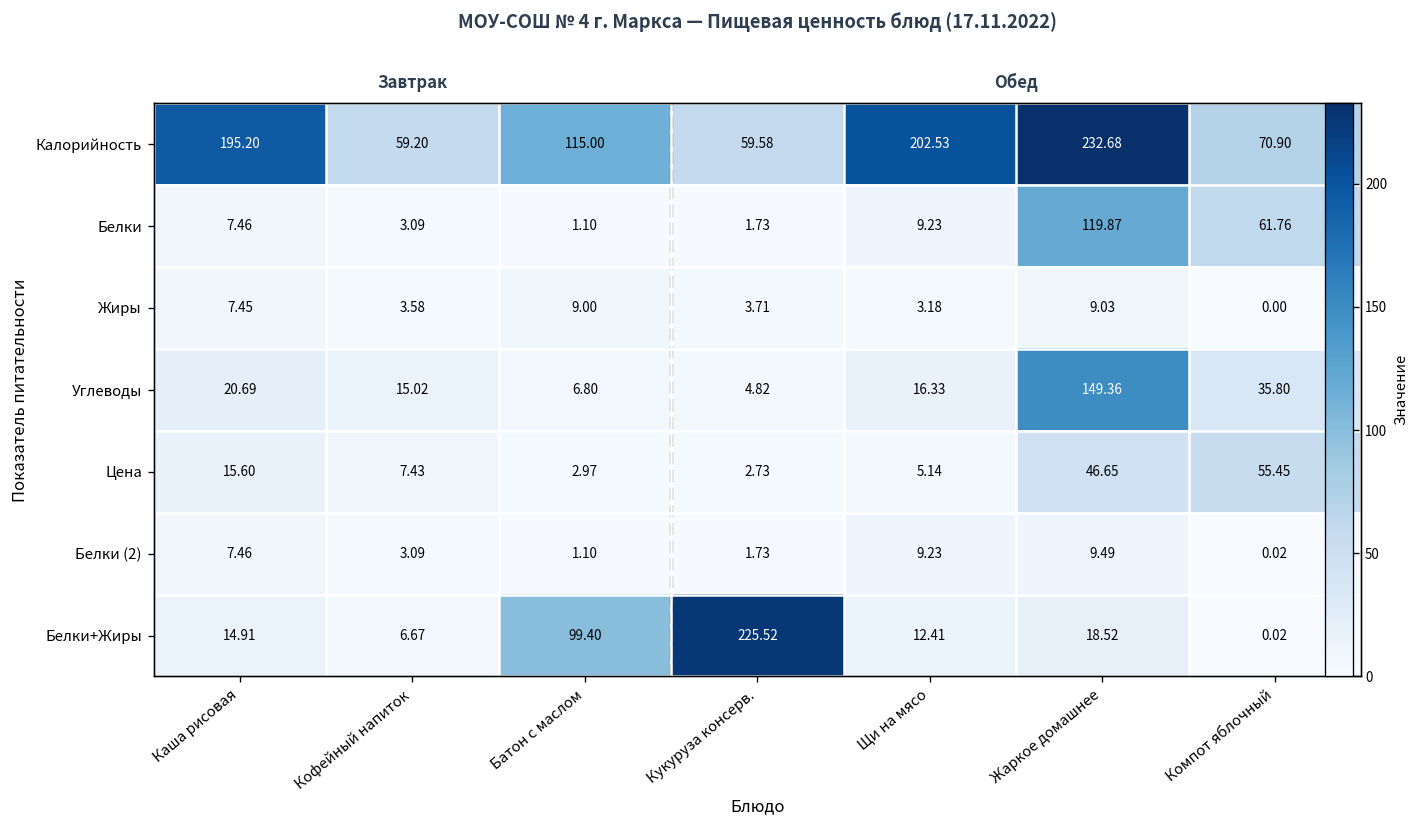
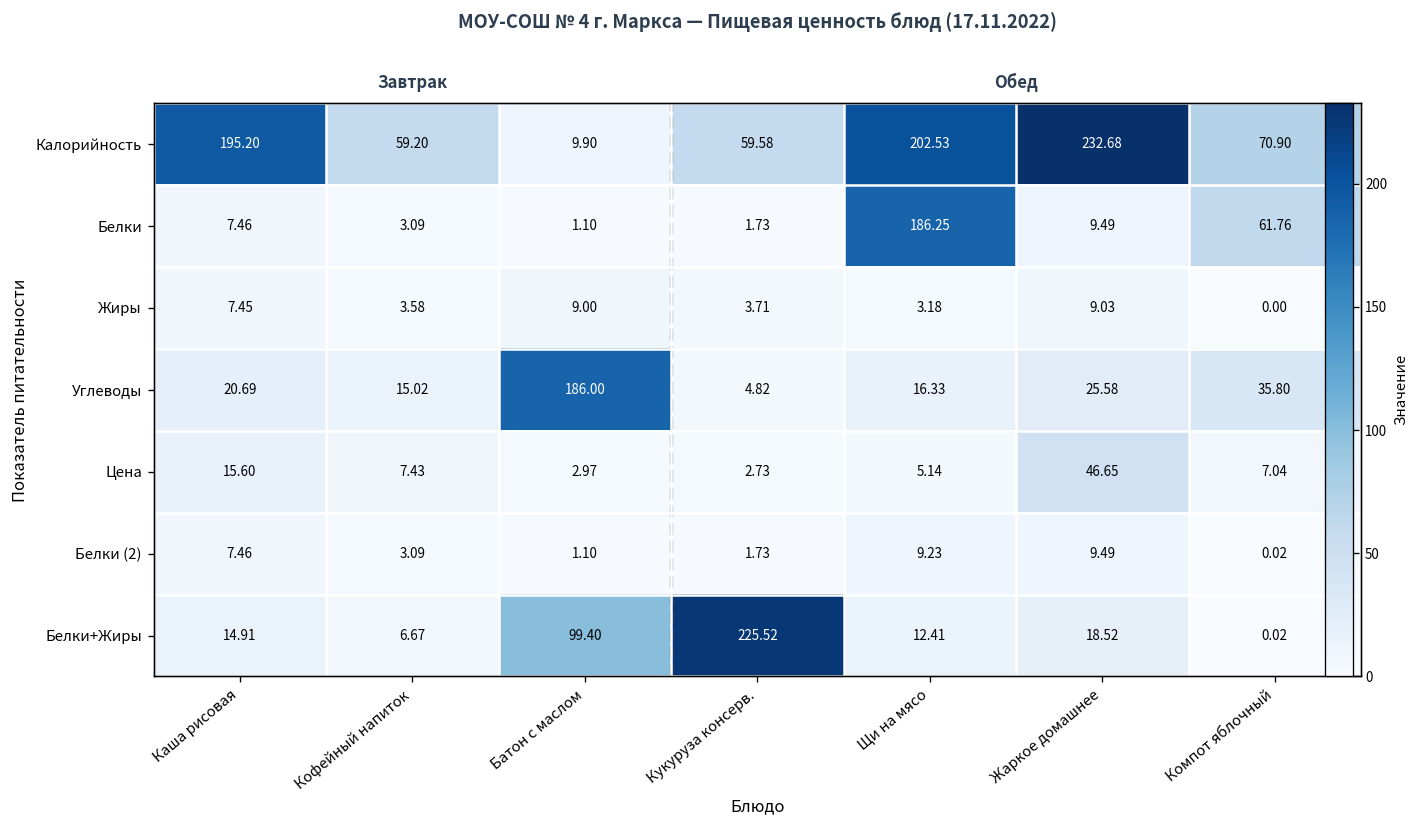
Калорийность, Батон с маслом: 115.00 -> 9.90
Белки, Щи на мясо: 9.23 -> 186.25
Белки, Жаркое домашнее: 119.87 -> 9.49
Углеводы, Батон с маслом: 6.80 -> 186.00
Углеводы, Жаркое домашнее: 149.36 -> 25.58
Цена, Компот яблочный: 55.45 -> 7.04
